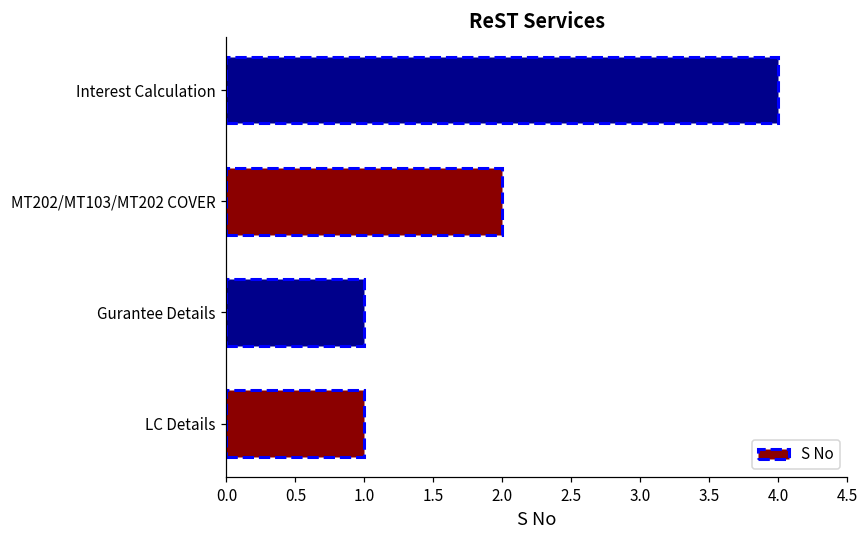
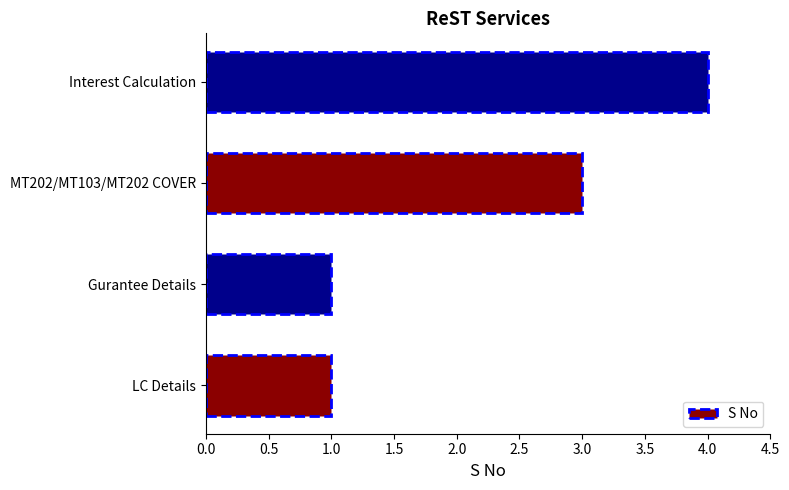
MT202/MT103/MT202 COVER: 2 -> 3
